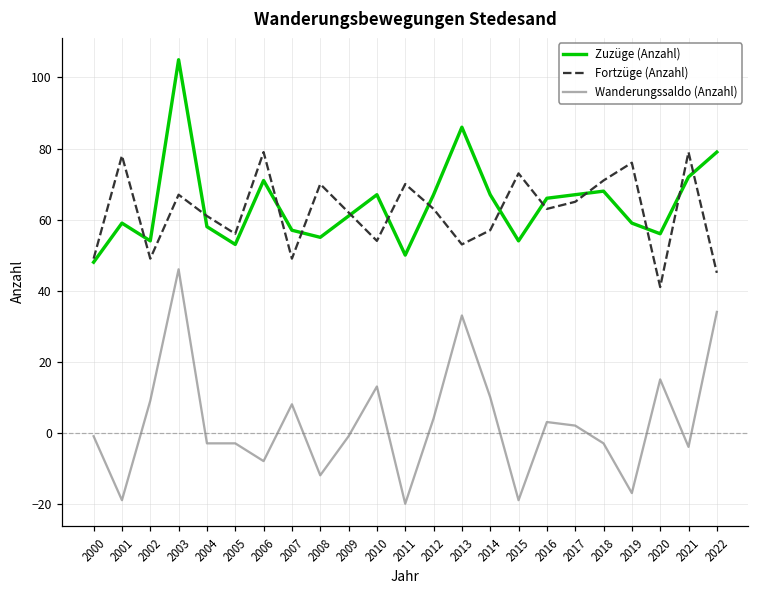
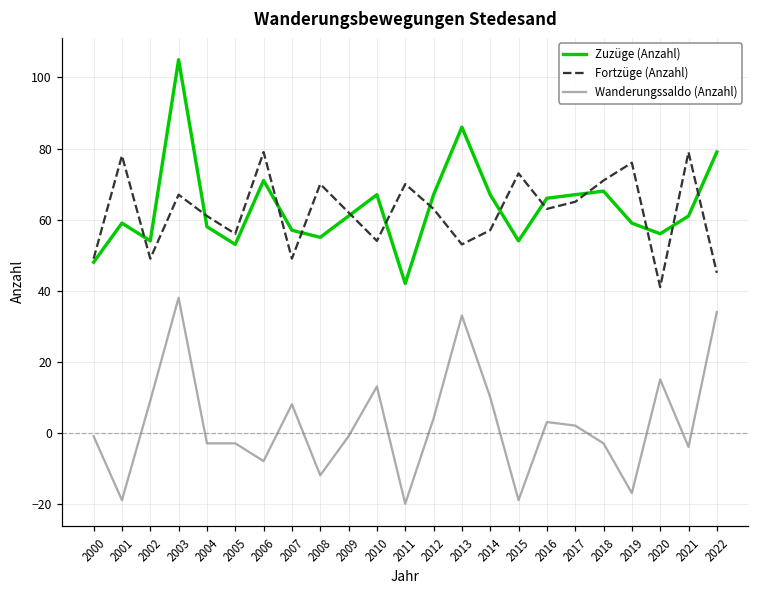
Wanderungssaldo (Anzahl), 2003: 46 -> 38
Zuzüge (Anzahl), 2011: 50 -> 42
Zuzüge (Anzahl), 2021: 72 -> 61
